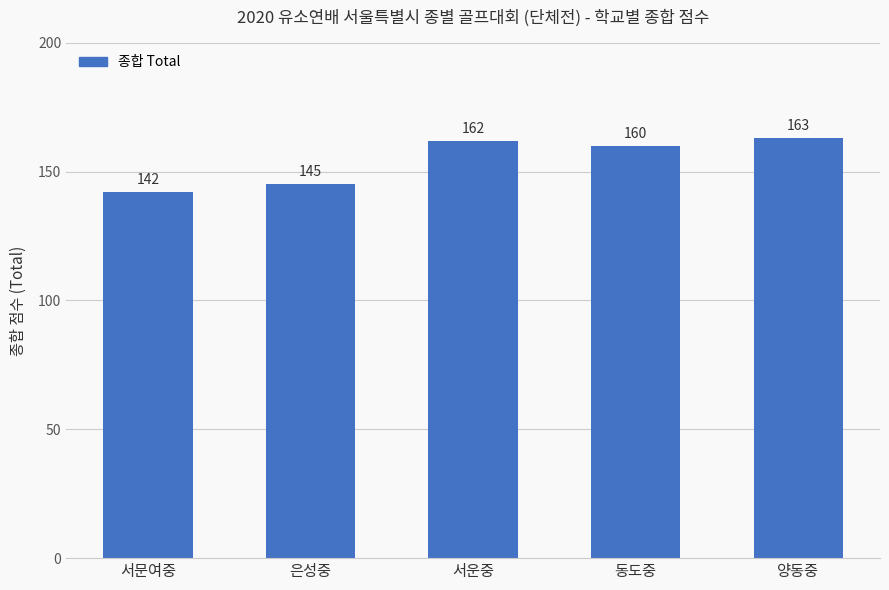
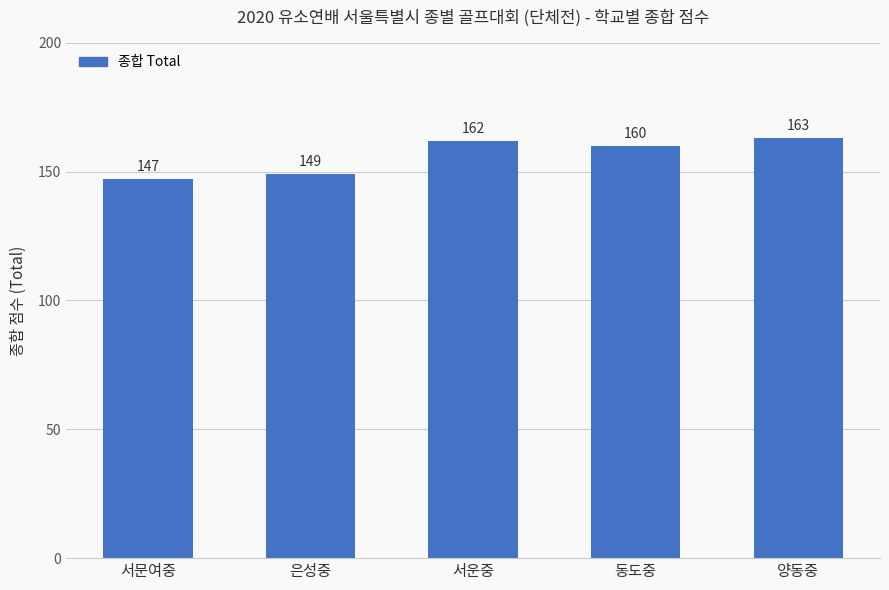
서문여중: 142 -> 147
은성중: 145 -> 149
